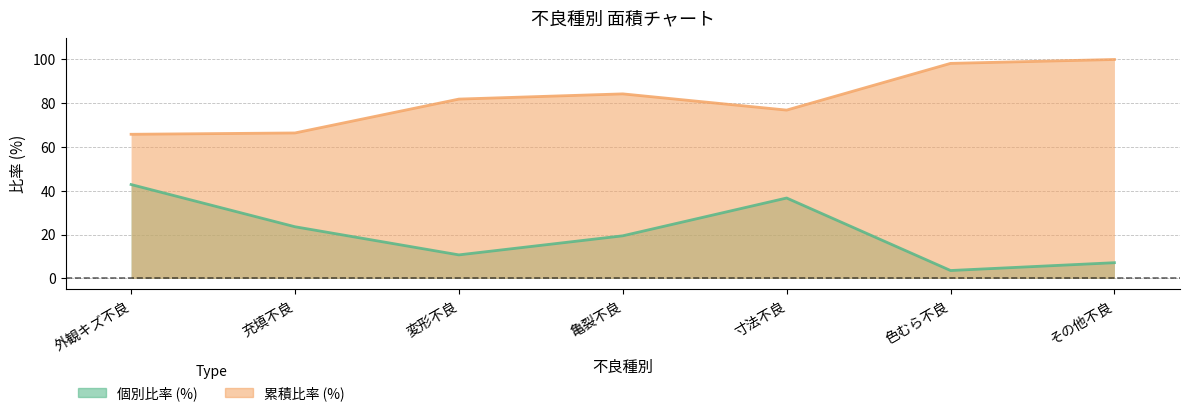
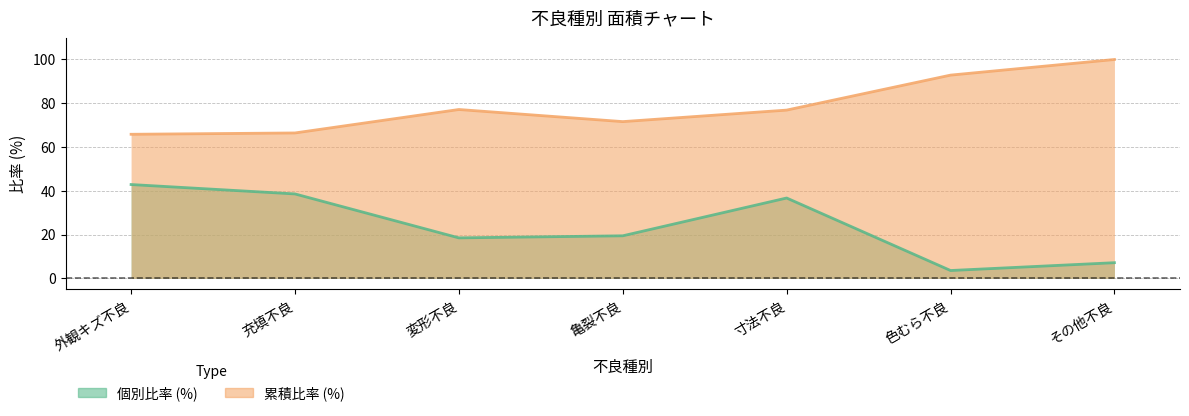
個別比率 (%), 充填不良: 24 -> 39
個別比率 (%), 変形不良: 11 -> 18
累積比率 (%), 変形不良: 82 -> 77
累積比率 (%), 亀裂不良: 84 -> 72
累積比率 (%), 色むら不良: 98 -> 93
